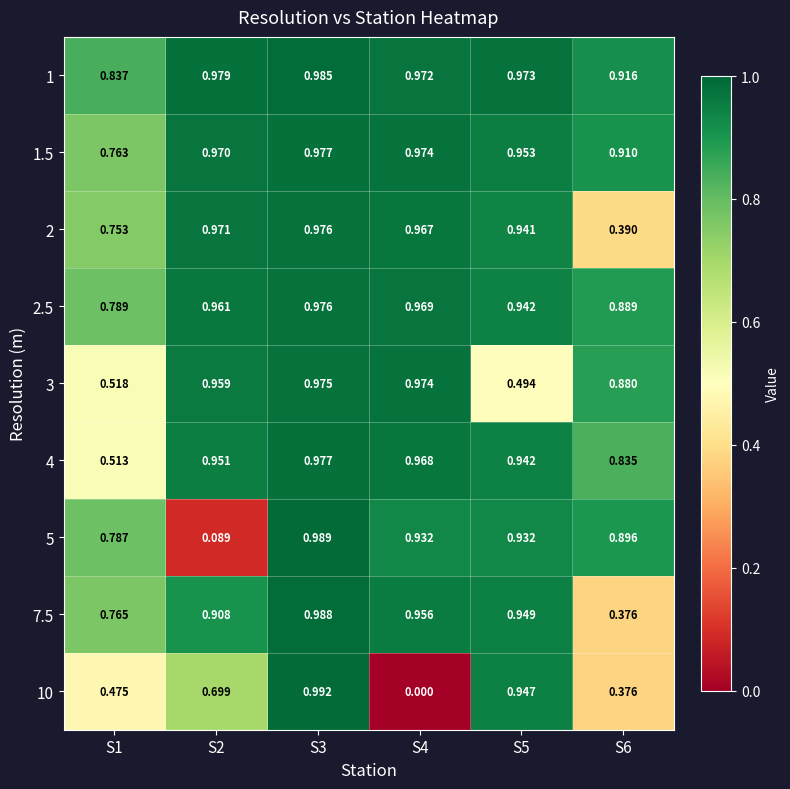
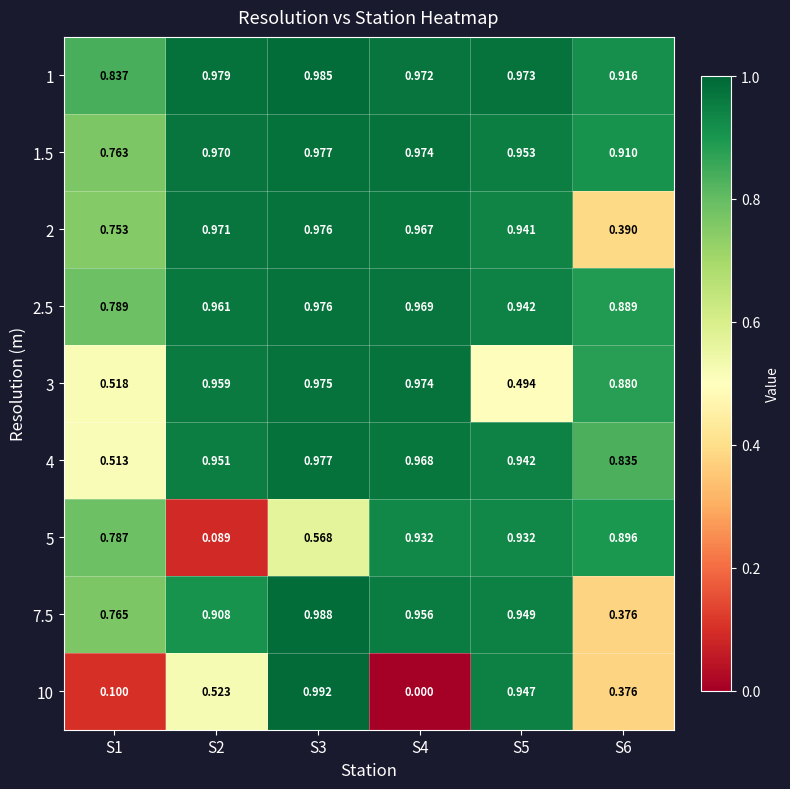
5, S3: 0.989 -> 0.568
10, S1: 0.475 -> 0.100
10, S2: 0.699 -> 0.523
